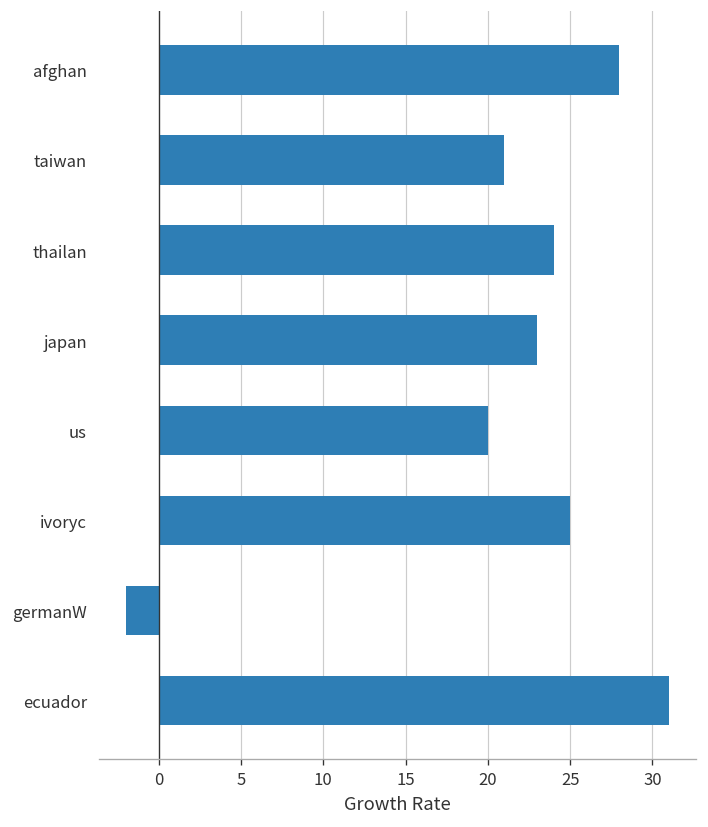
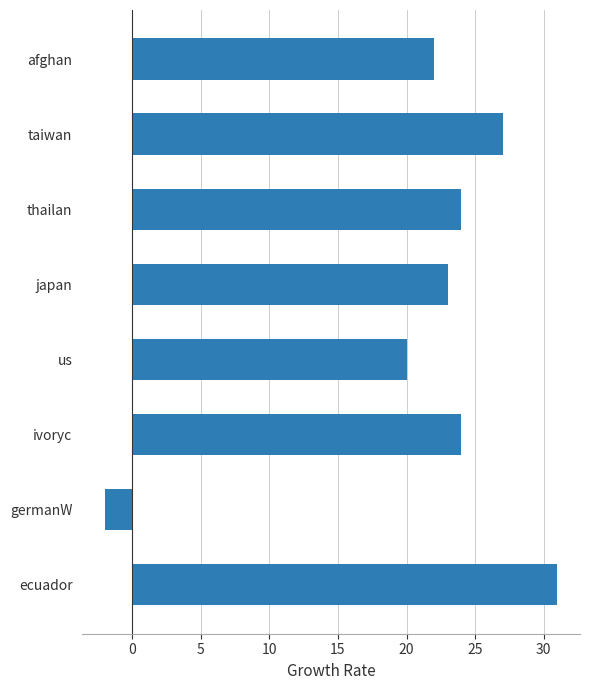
afghan: 28 -> 22
taiwan: 21 -> 27
ivoryc: 25 -> 24
